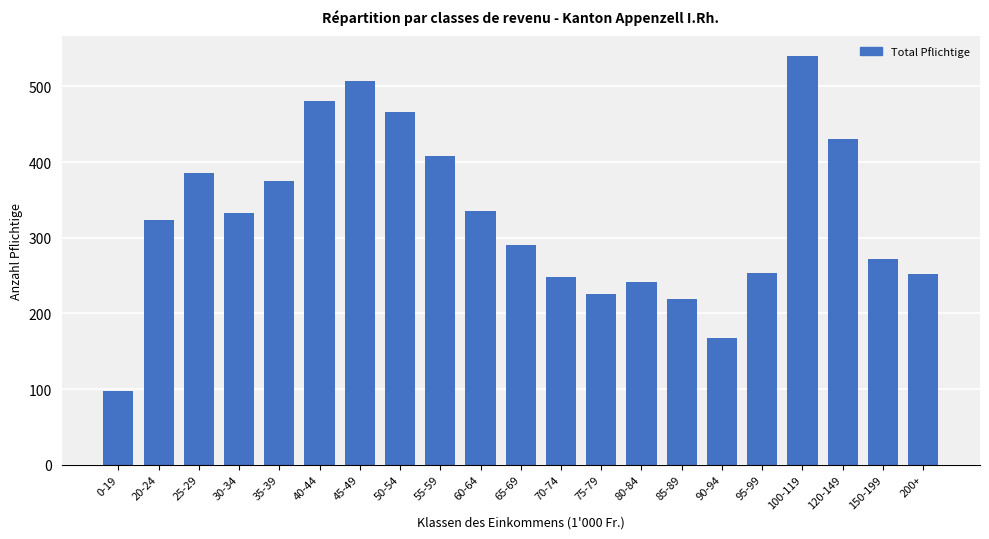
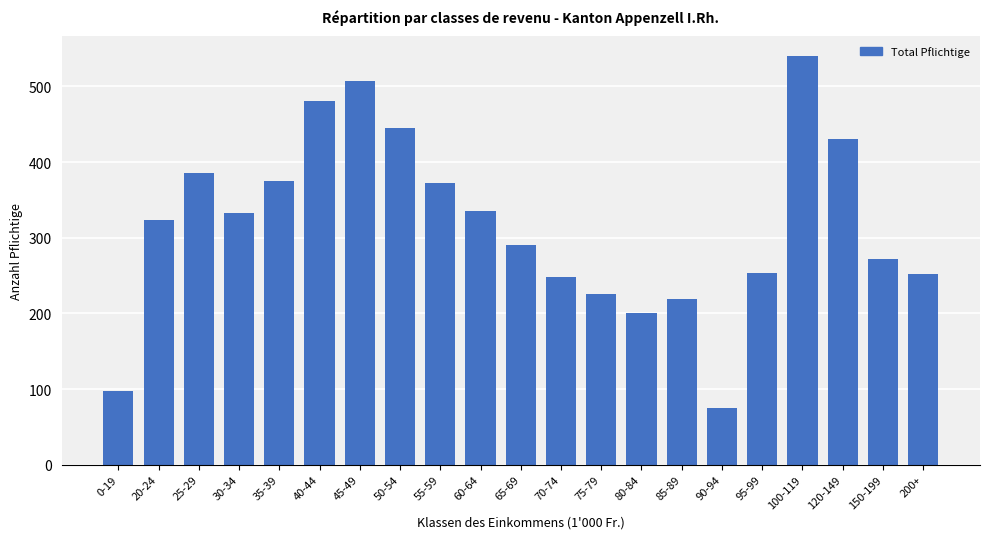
50-54: 470 -> 450
55-59: 410 -> 370
80-84: 240 -> 200
90-94: 170 -> 80
